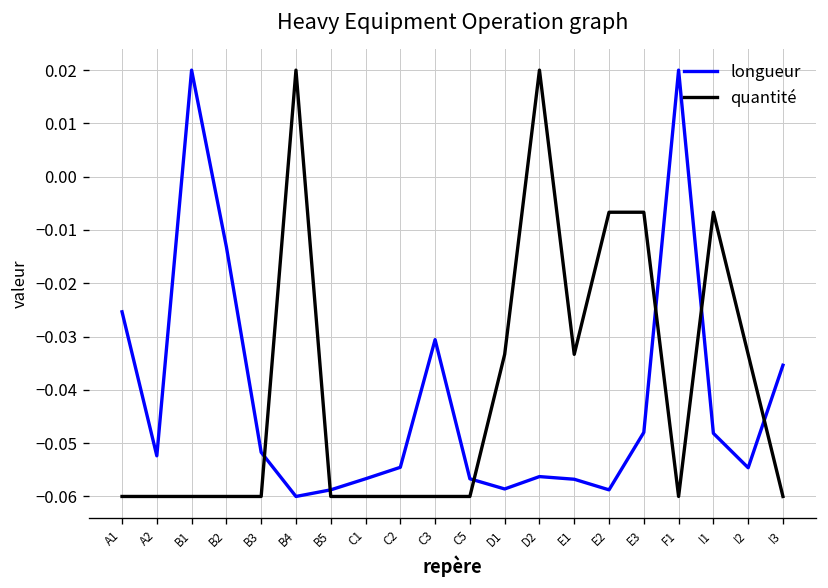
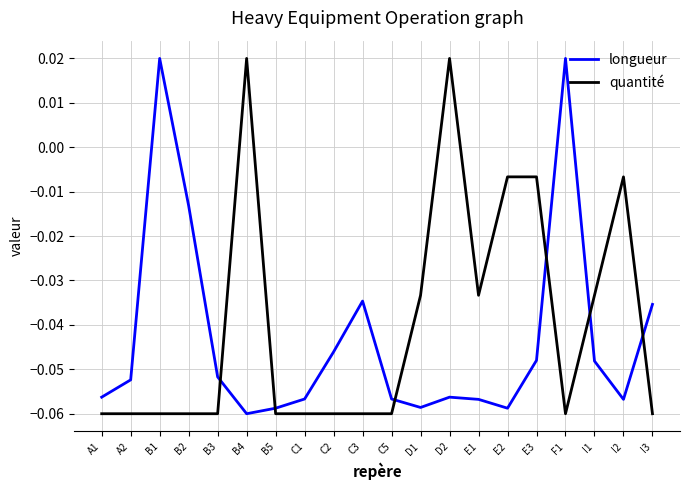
longueur, A1: -0.025 -> -0.056
longueur, C2: -0.055 -> -0.046
longueur, C3: -0.031 -> -0.035
quantité, I1: -0.007 -> -0.033
longueur, I2: -0.055 -> -0.057
quantité, I2: -0.033 -> -0.007
